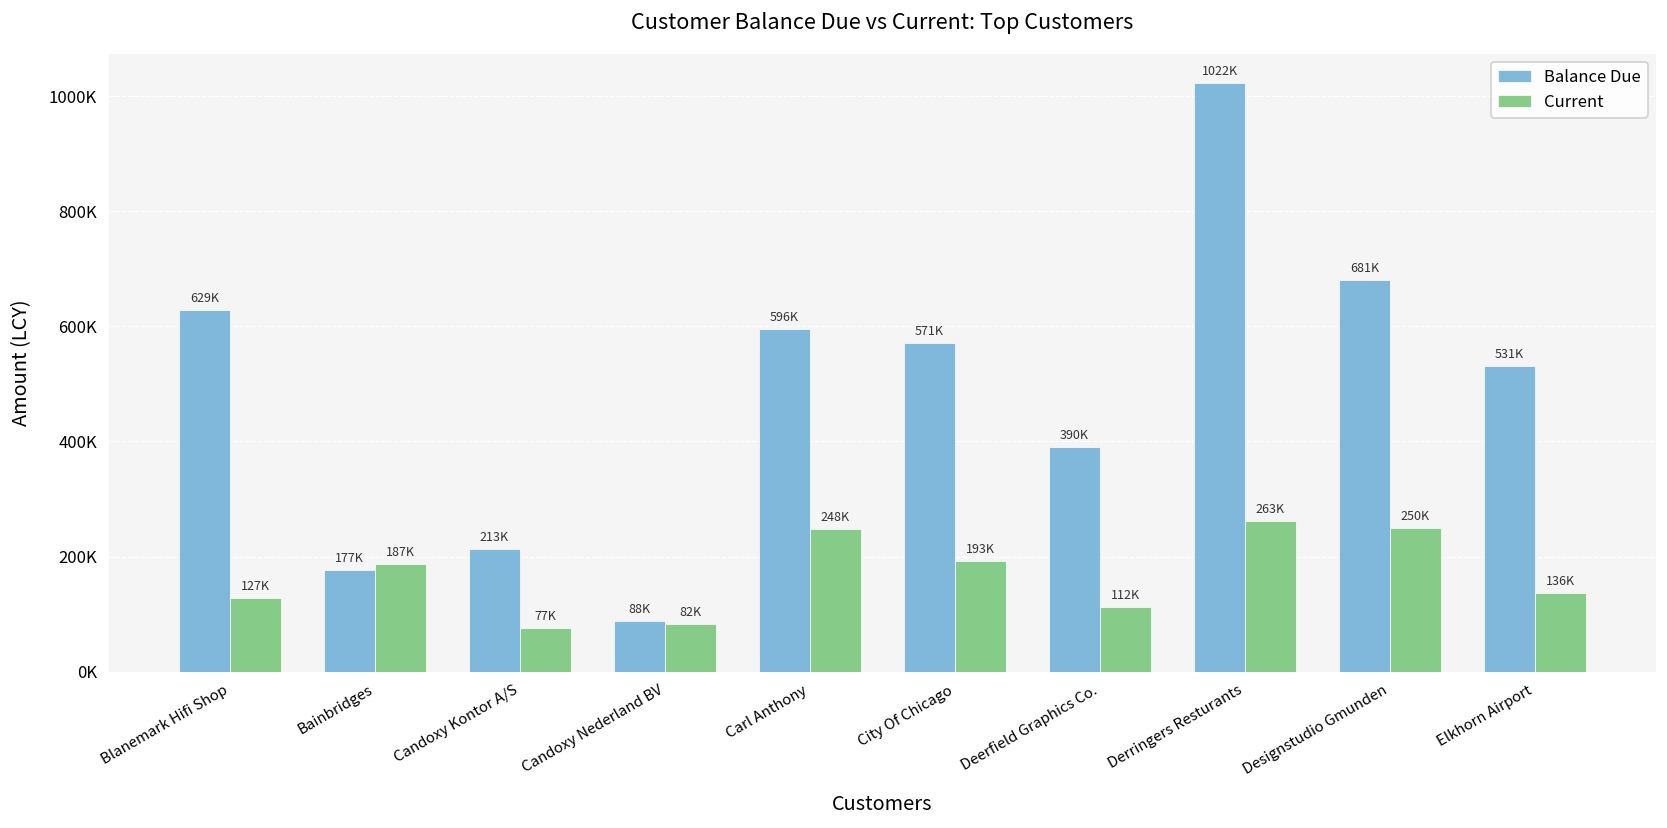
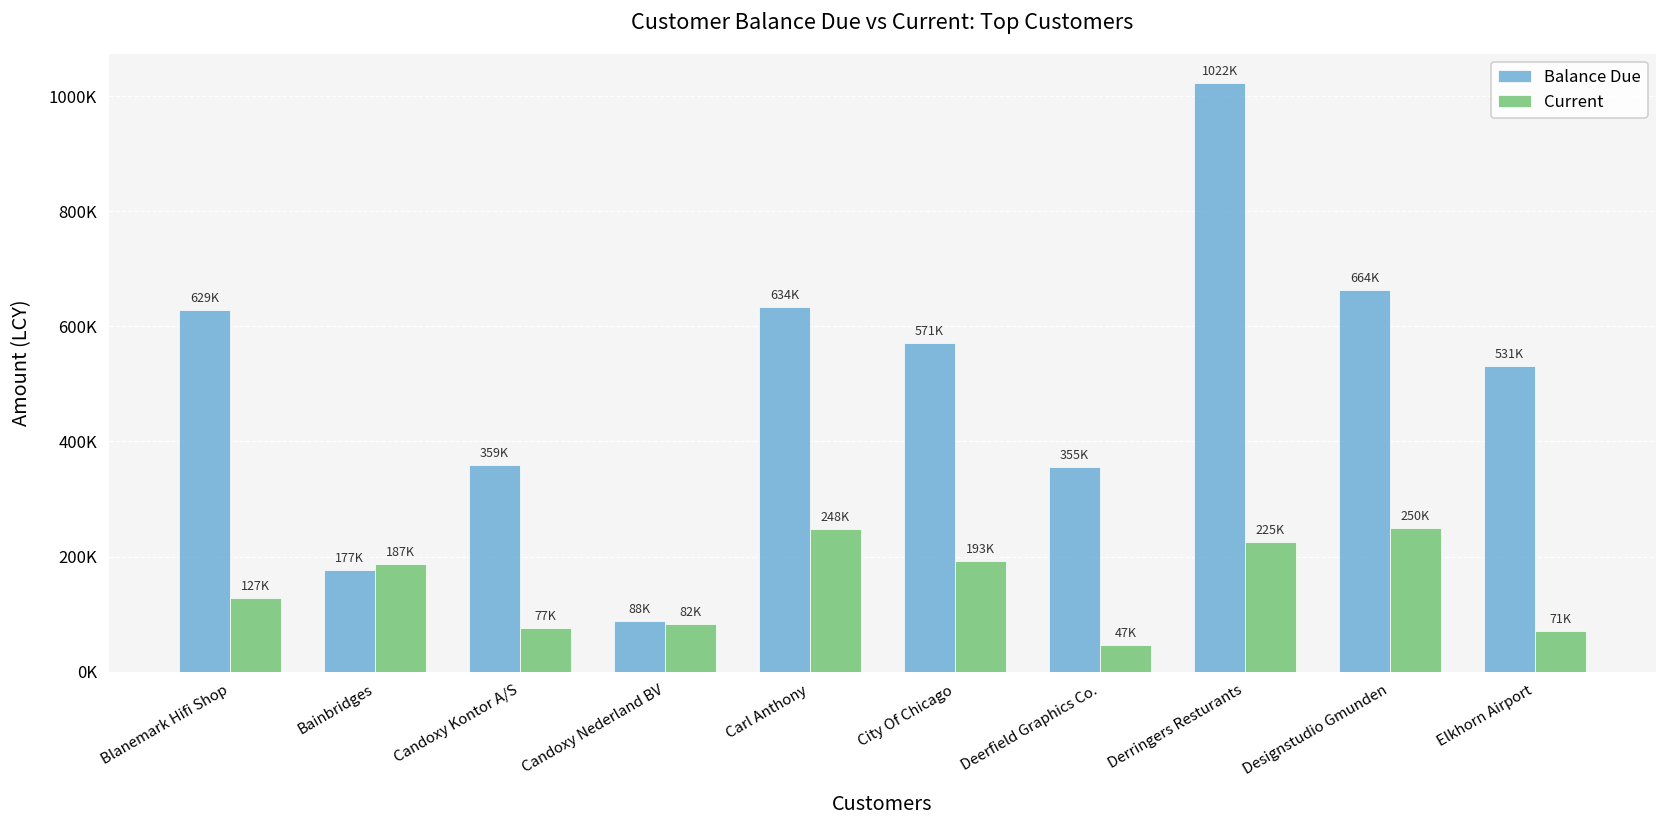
Balance Due, Candoxy Kontor A/S: 213K -> 359K
Balance Due, Carl Anthony: 596K -> 634K
Balance Due, Deerfield Graphics Co.: 390K -> 355K
Current, Deerfield Graphics Co.: 112K -> 47K
Current, Derringers Resturants: 263K -> 225K
Balance Due, Designstudio Gmunden: 681K -> 664K
Current, Elkhorn Airport: 136K -> 71K
